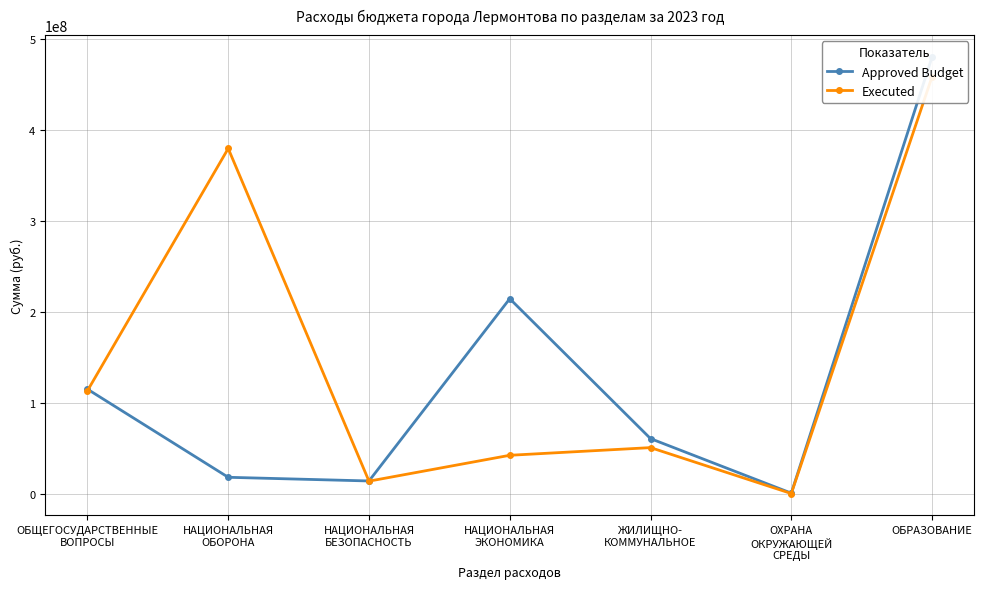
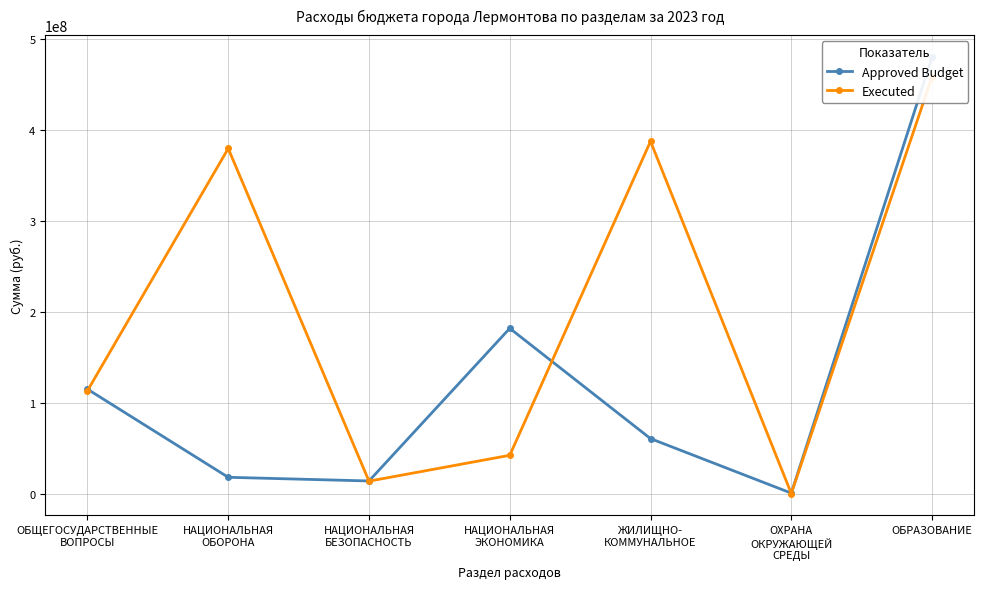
Approved Budget, НАЦИОНАЛЬНАЯ ЭКОНОМИКА: 210000000 -> 180000000
Executed, ЖИЛИЩНО- КОММУНАЛЬНОЕ: 50000000 -> 390000000
